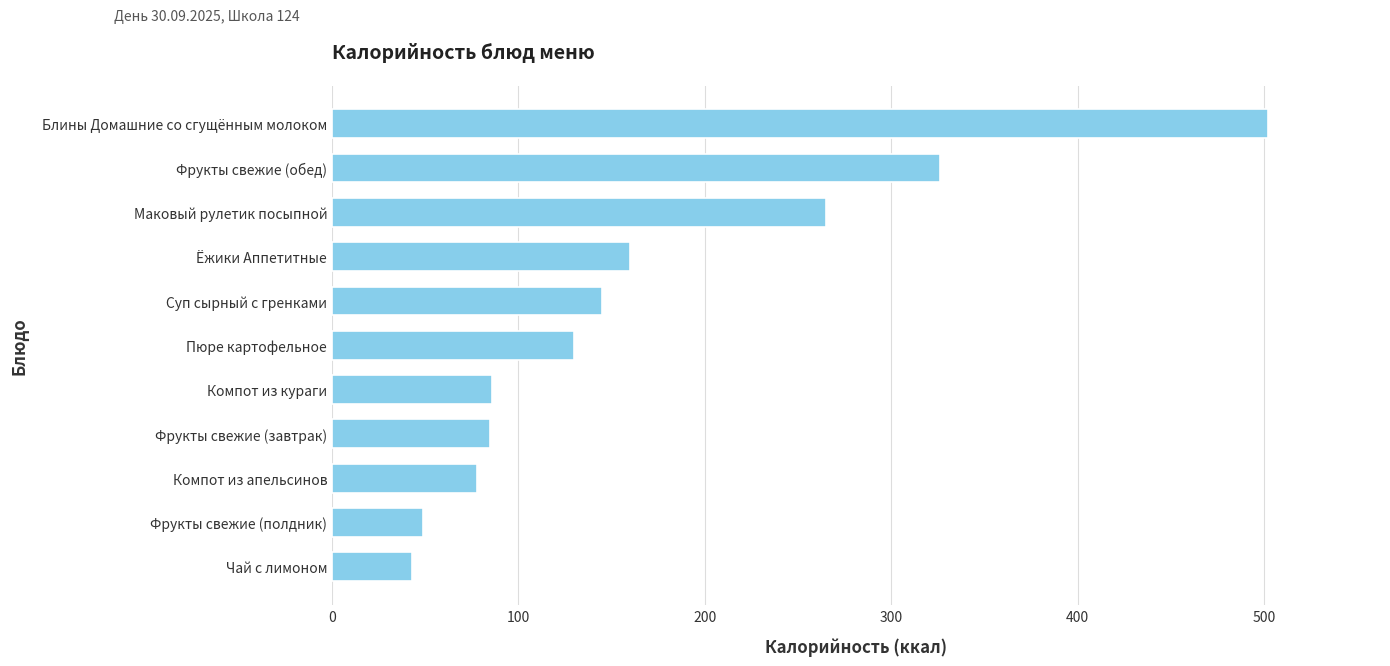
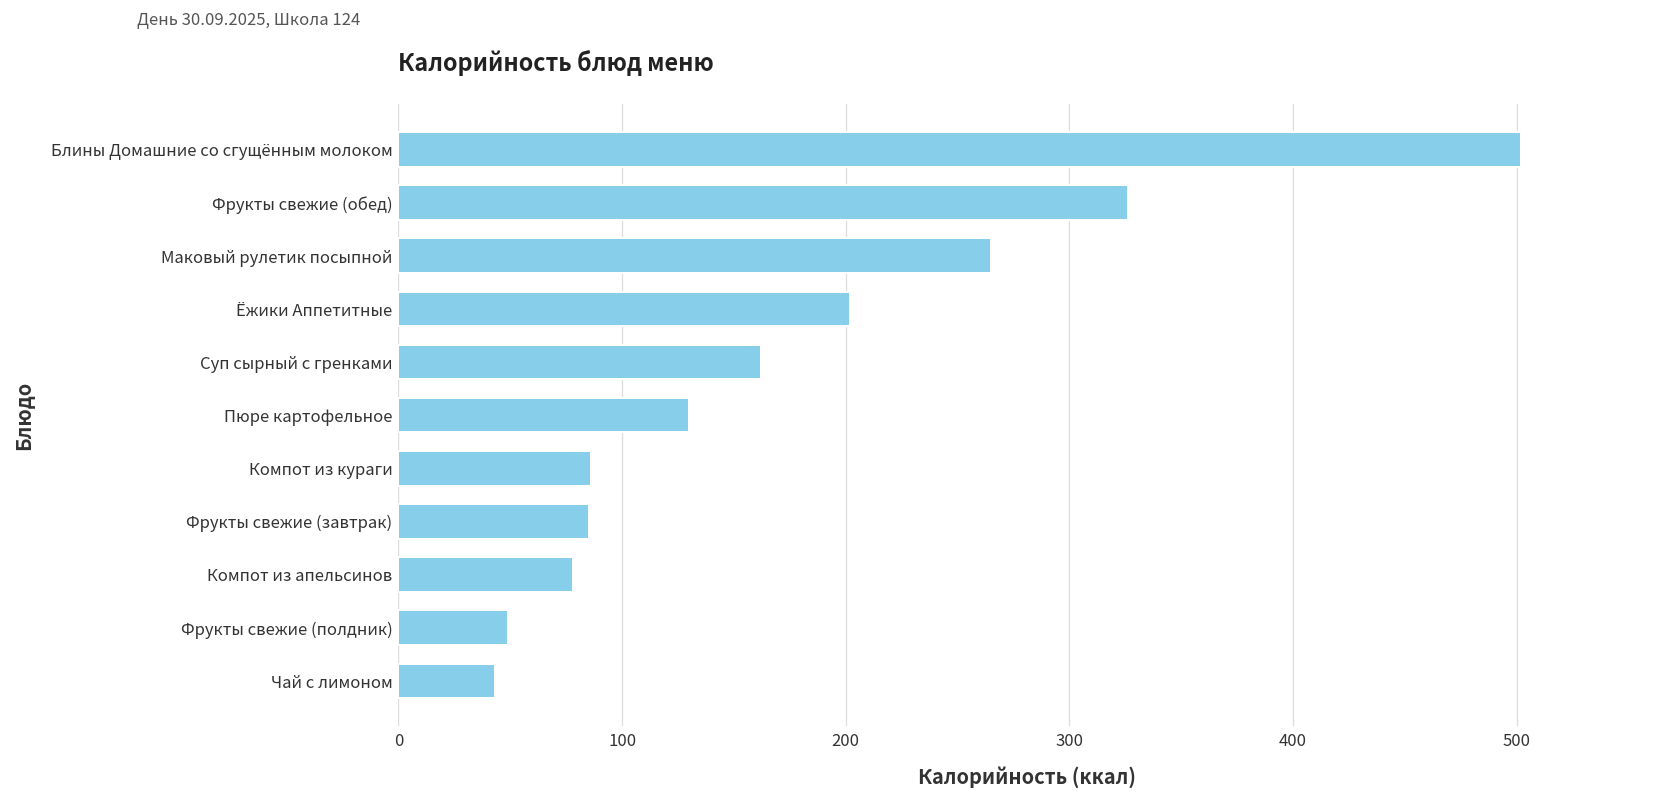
Ёжики Аппетитные: 160 -> 202
Суп сырный с гренками: 145 -> 162
